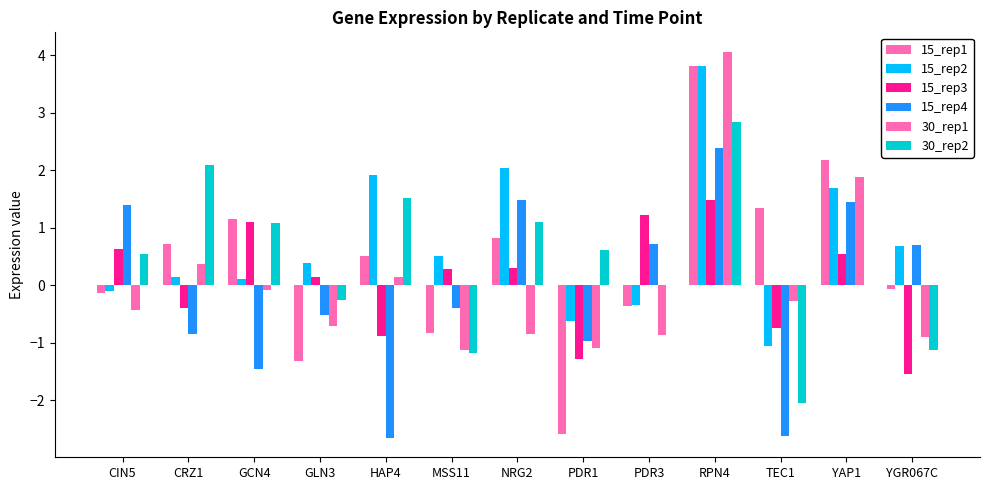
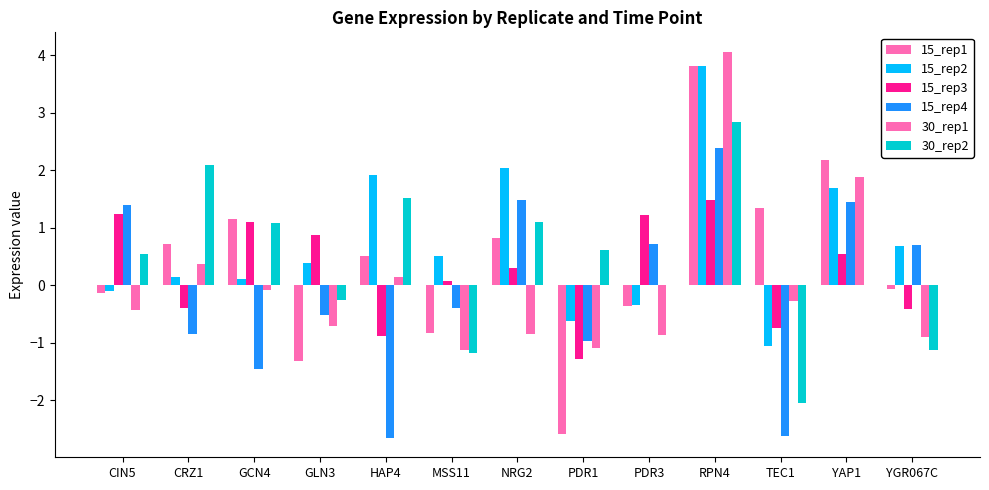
15_rep3, CIN5: 0.6 -> 1.2
15_rep3, GLN3: 0.1 -> 0.9
15_rep3, MSS11: 0.3 -> 0.1
15_rep3, YGR067C: -1.5 -> -0.4
